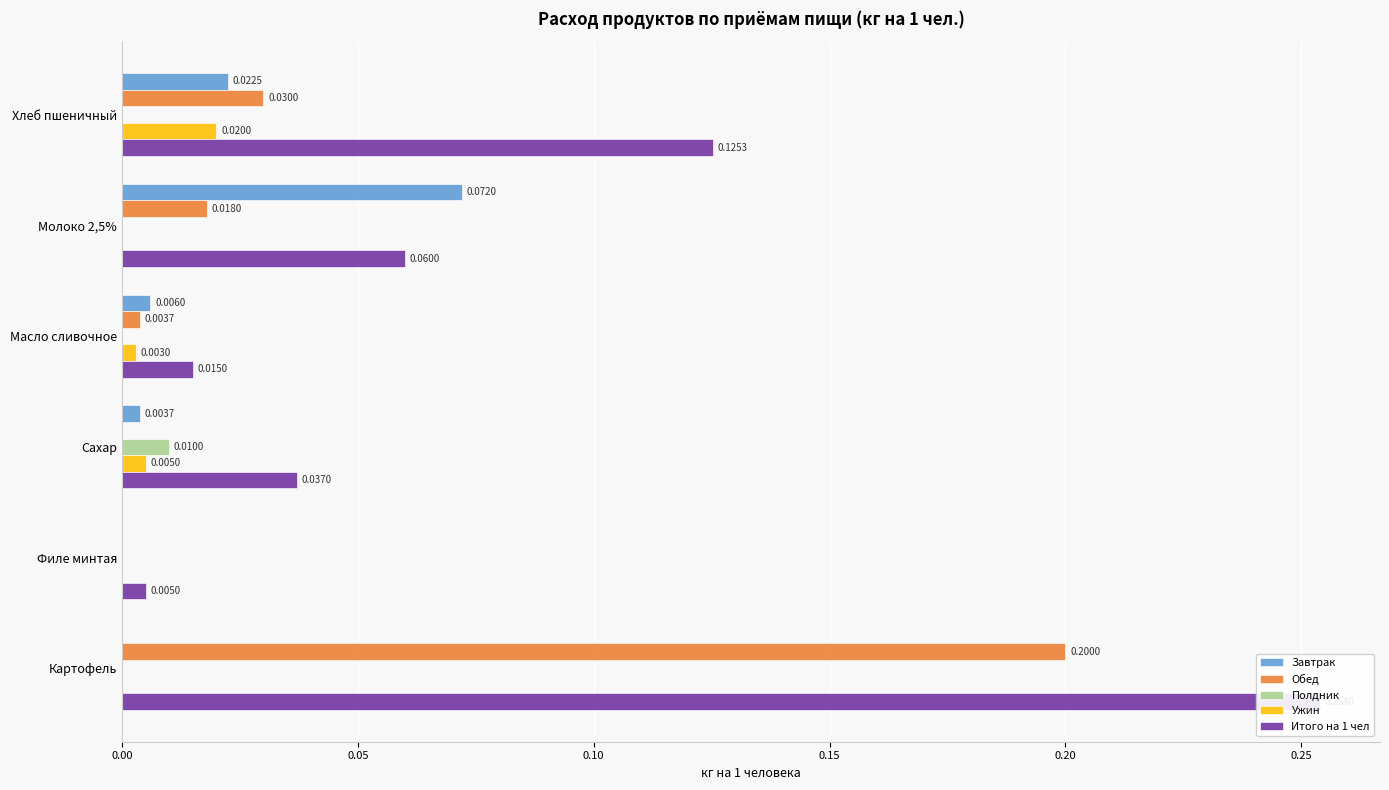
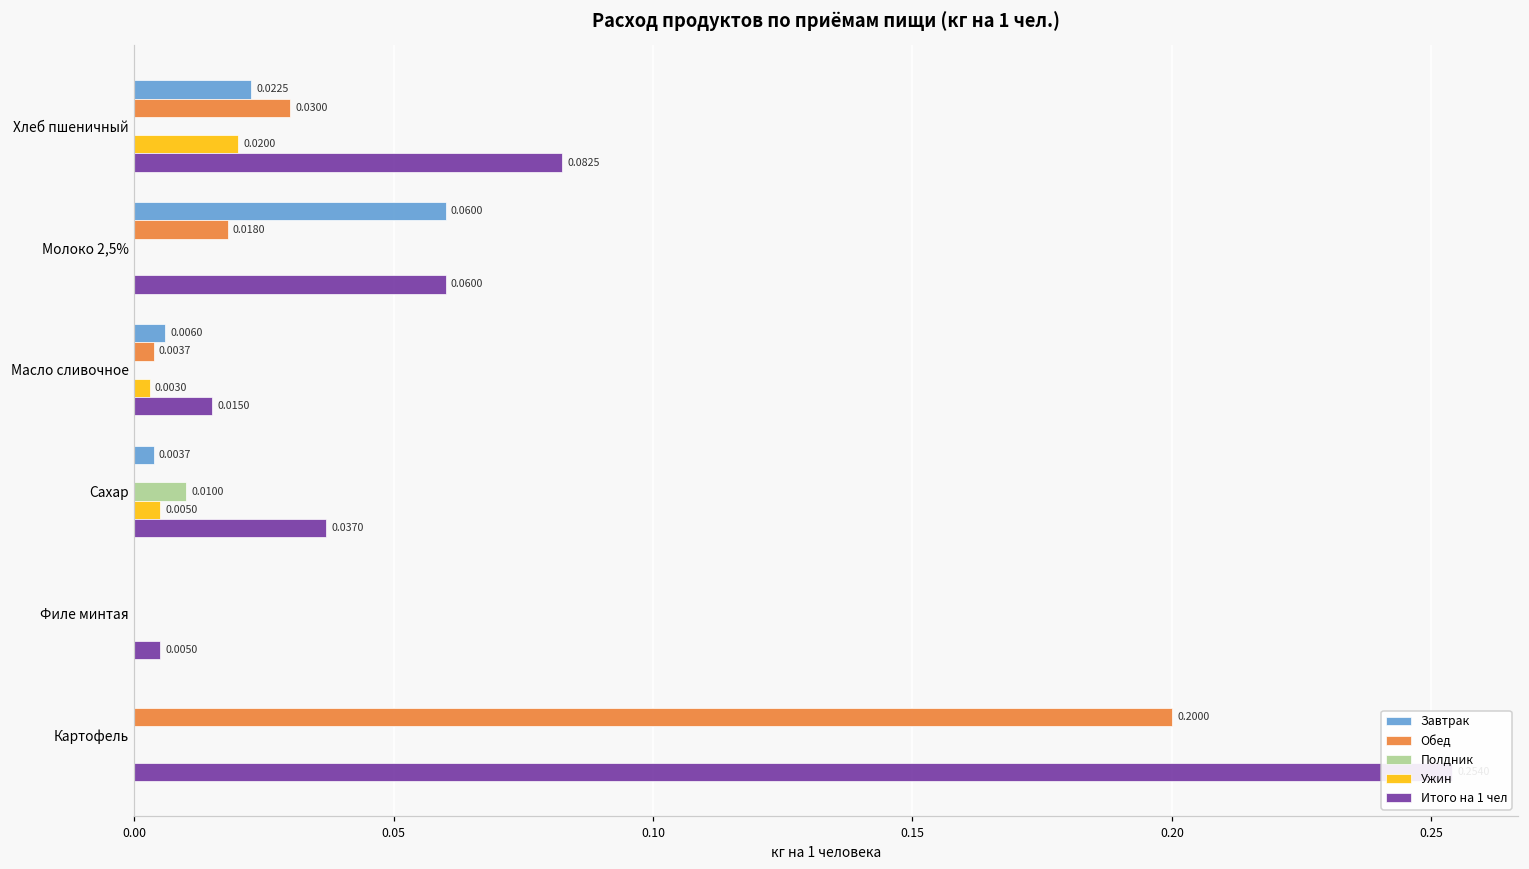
Итого на 1 чел, Хлеб пшеничный: 0.1253 -> 0.0825
Завтрак, Молоко 2,5%: 0.0720 -> 0.0600
